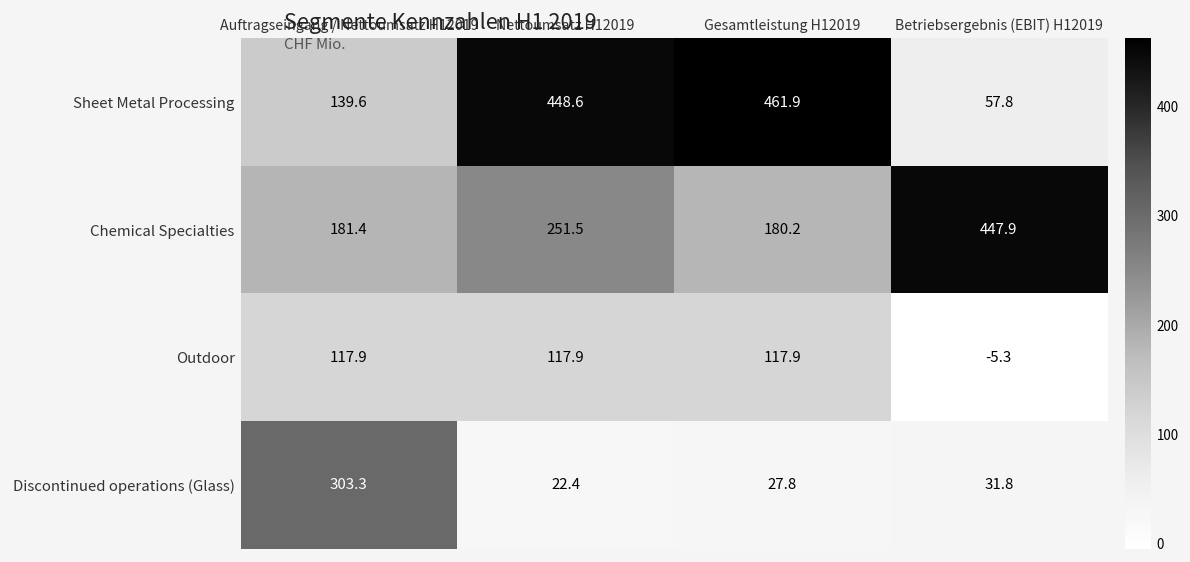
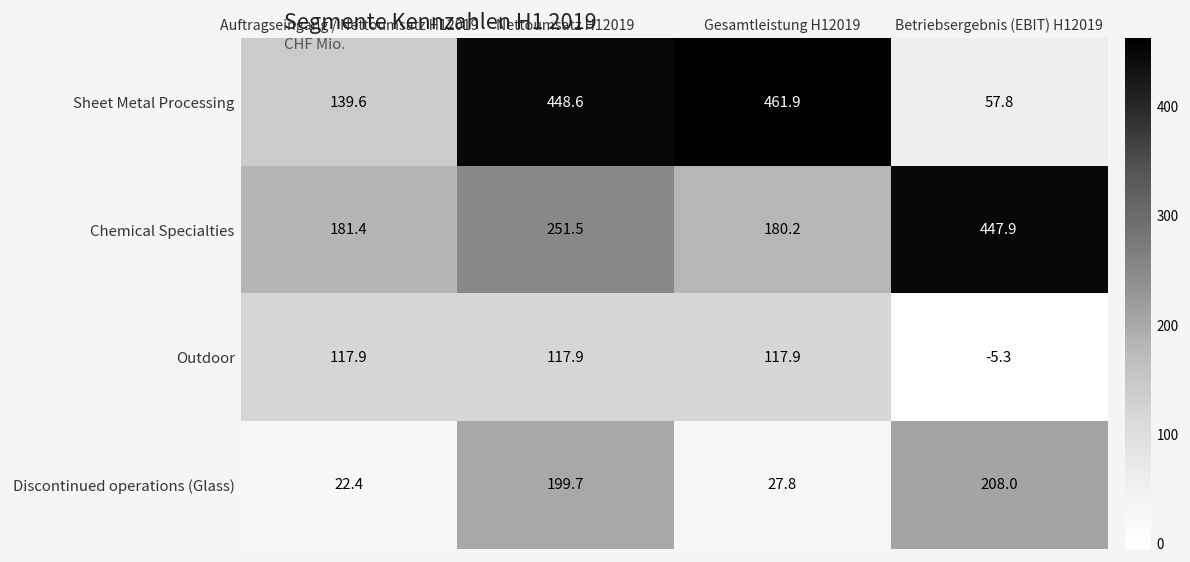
Discontinued operations (Glass), Auftragseingang / Nettoumsatz H12019: 303.3 -> 22.4
Discontinued operations (Glass), Nettoumsatz H12019: 22.4 -> 199.7
Discontinued operations (Glass), Betriebsergebnis (EBIT) H12019: 31.8 -> 208.0
